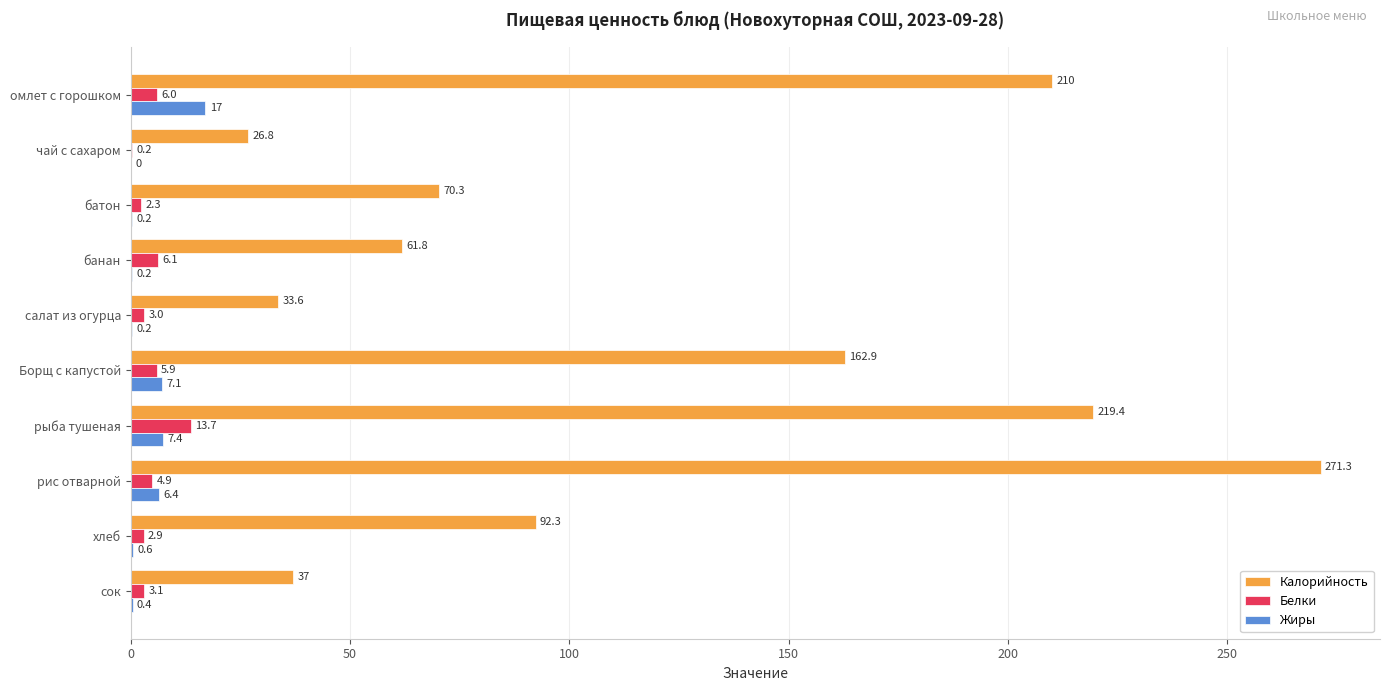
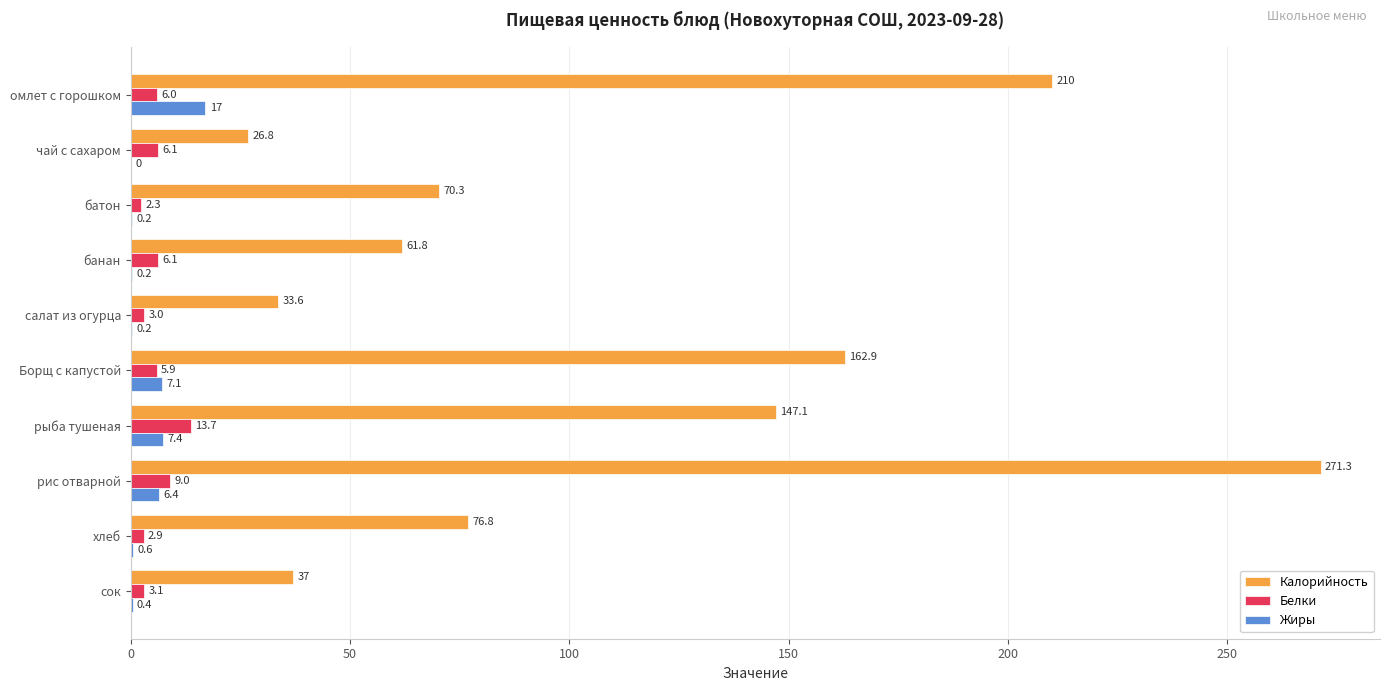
Белки, чай с сахаром: 0.2 -> 6.1
Калорийность, рыба тушеная: 219.4 -> 147.1
Белки, рис отварной: 4.9 -> 9.0
Калорийность, хлеб: 92.3 -> 76.8
